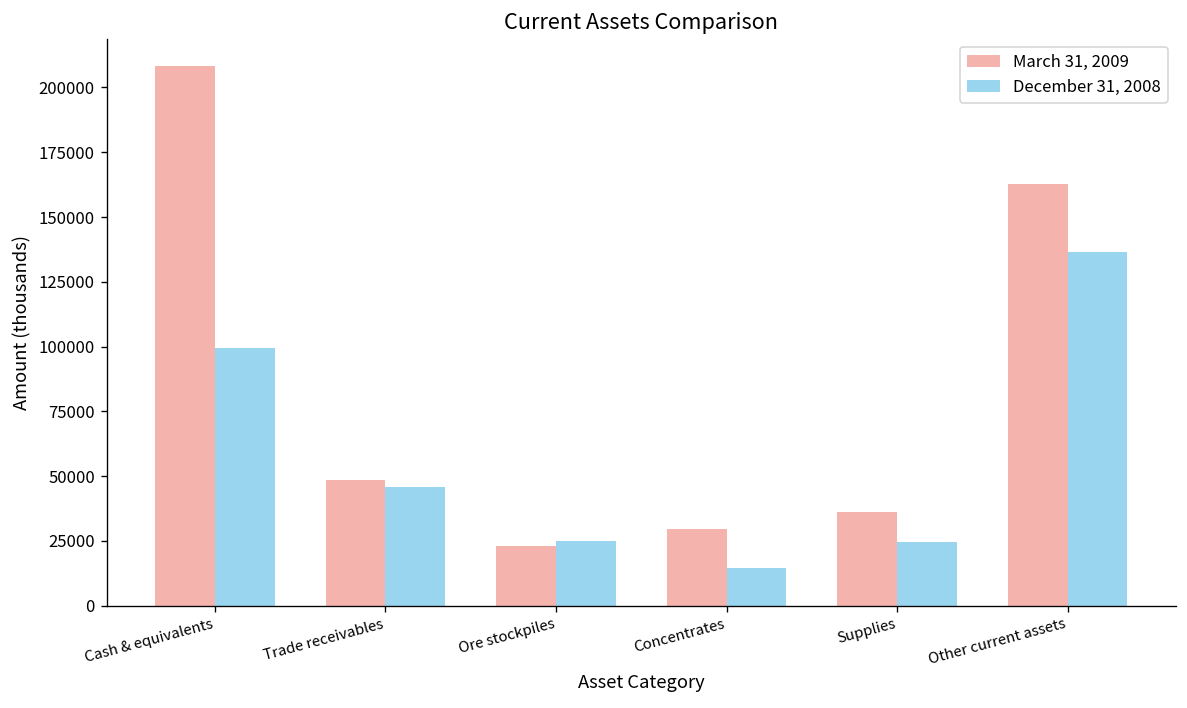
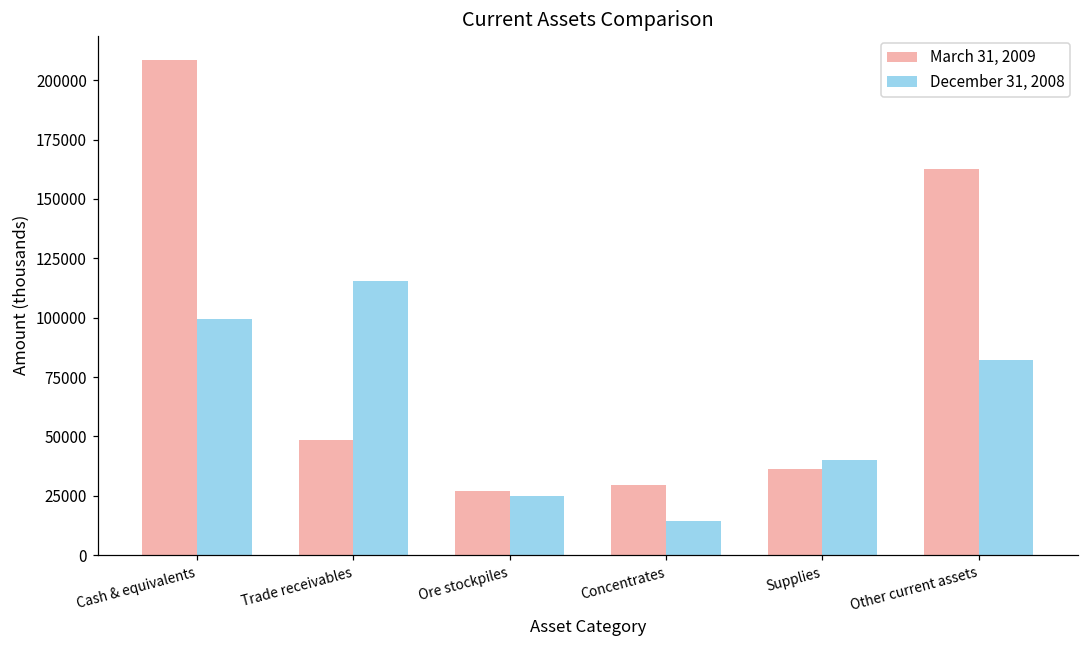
December 31, 2008, Trade receivables: 46000 -> 115000
March 31, 2009, Ore stockpiles: 23000 -> 27000
December 31, 2008, Supplies: 25000 -> 40000
December 31, 2008, Other current assets: 136000 -> 82000
